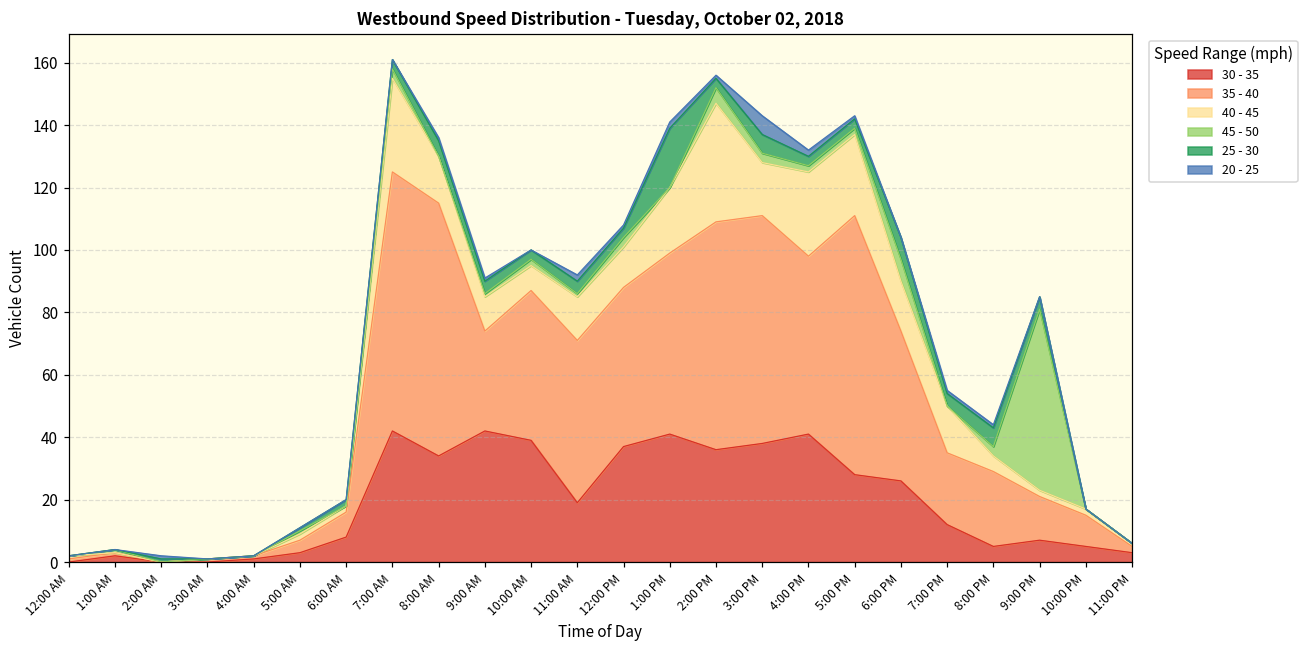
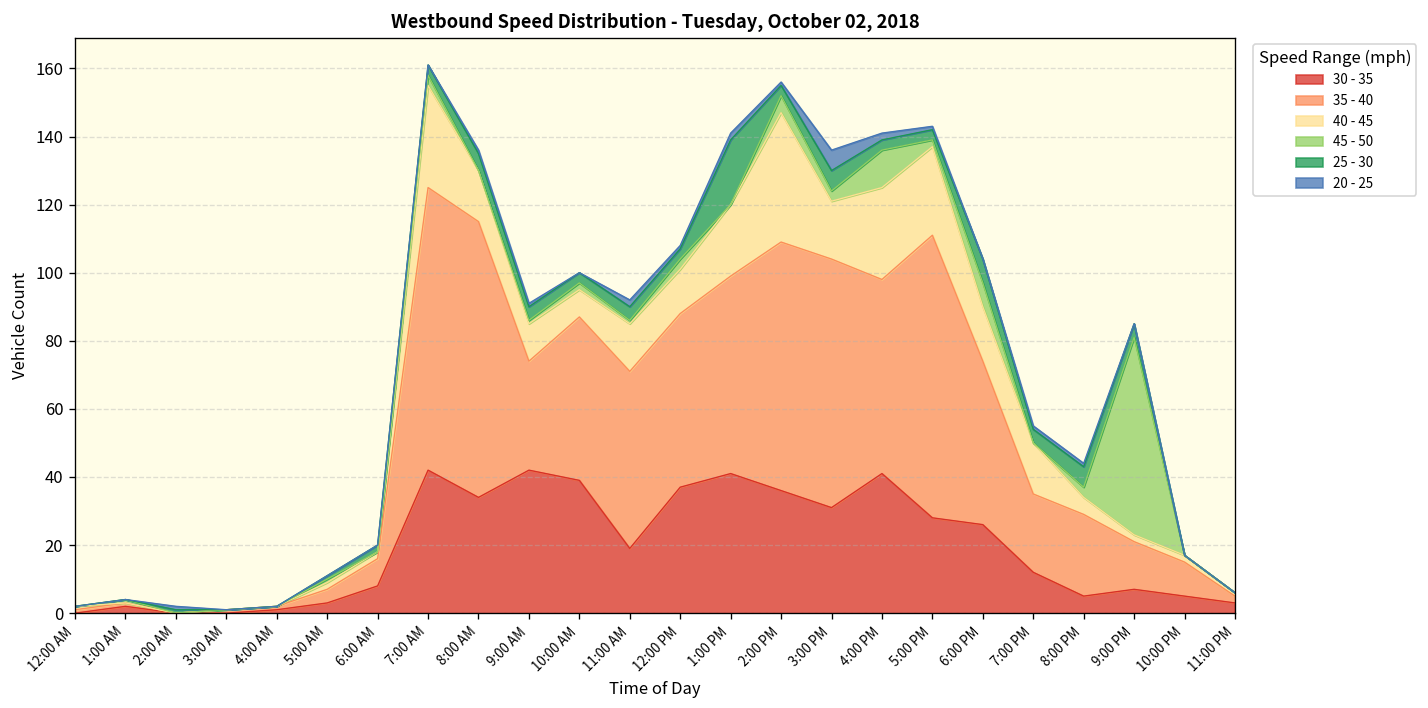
30 - 35, 3:00 PM: 38 -> 31
45 - 50, 4:00 PM: 2 -> 11
